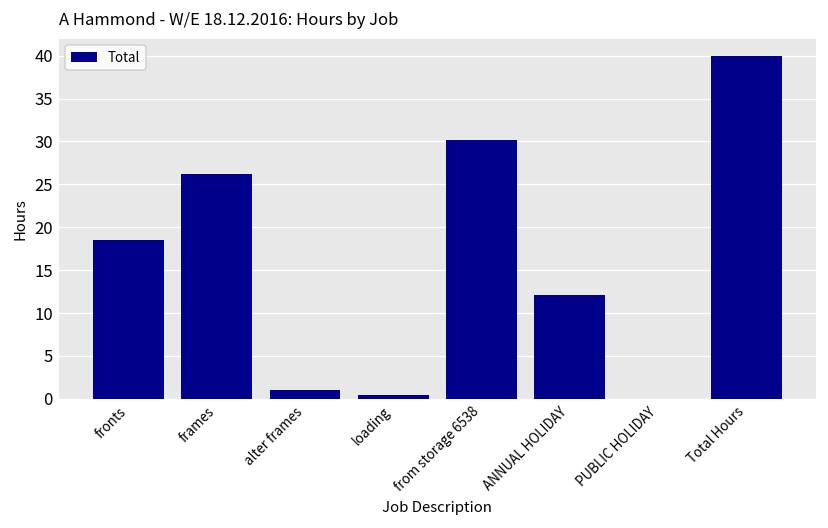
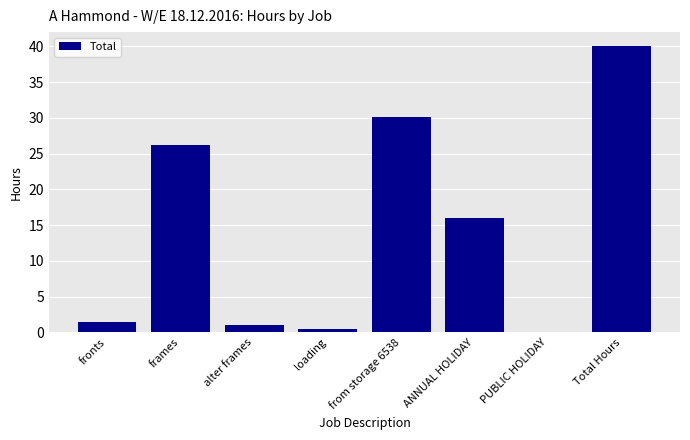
fronts: 19 -> 2
ANNUAL HOLIDAY: 12 -> 16
